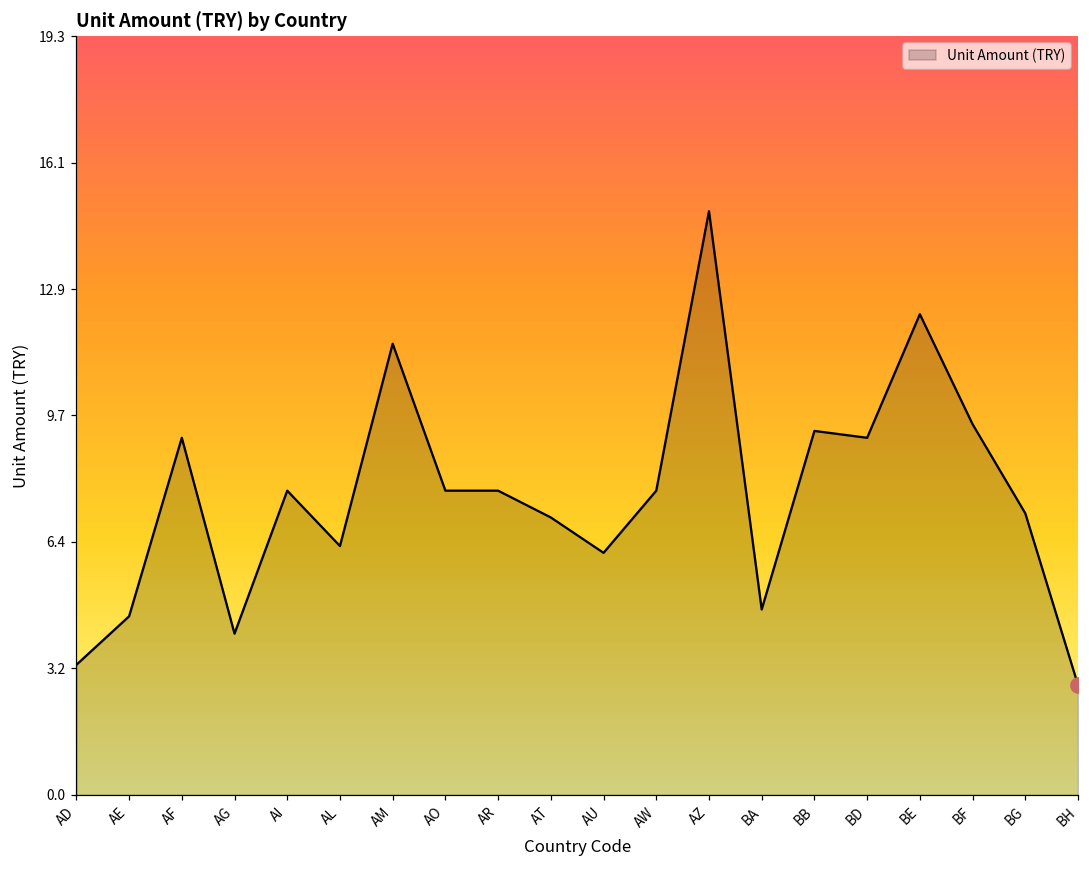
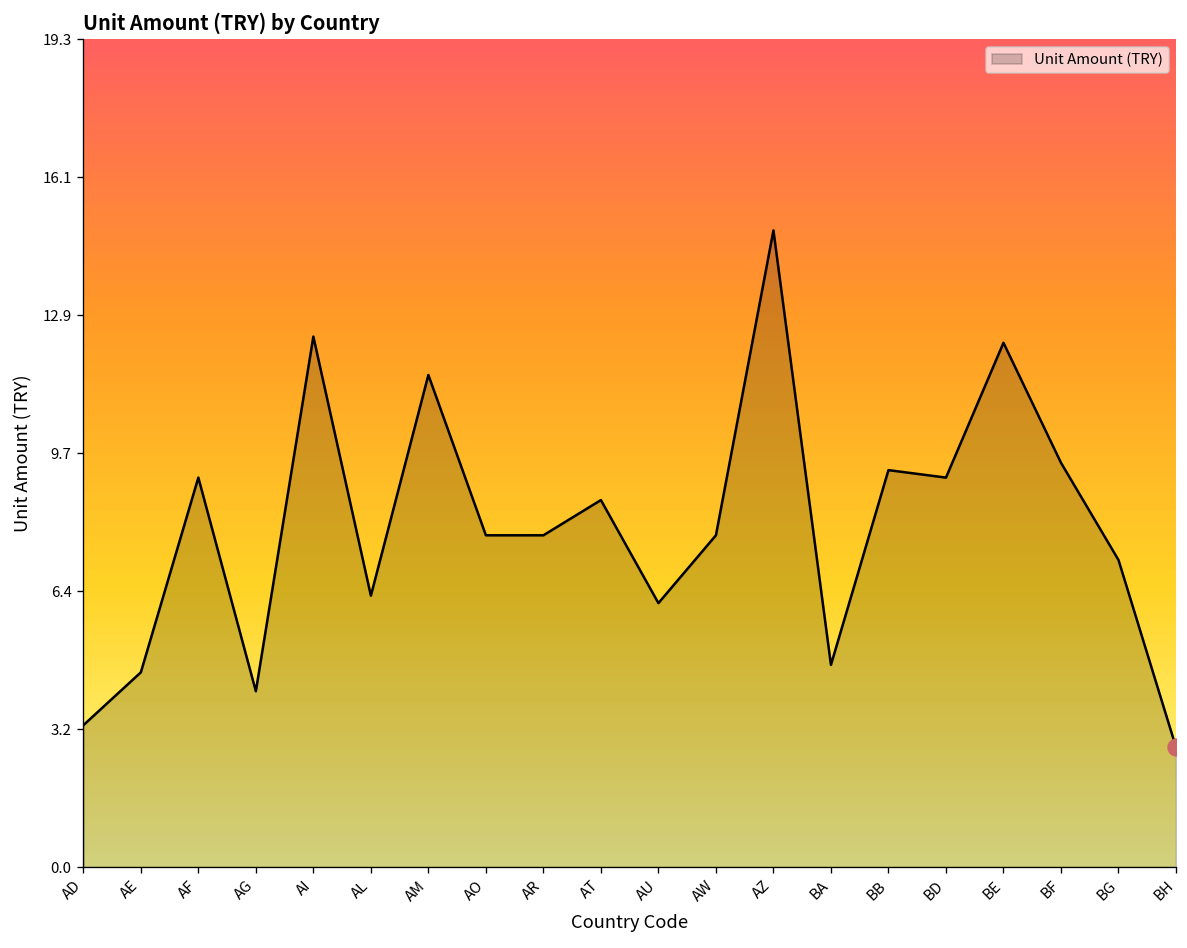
Unit Amount (TRY), AI: 7.8 -> 12.4
Unit Amount (TRY), AT: 7.1 -> 8.6
